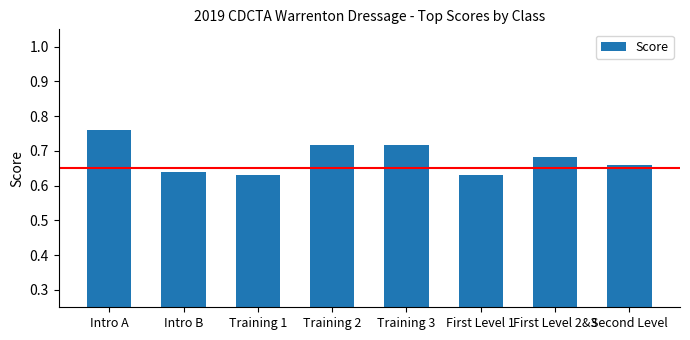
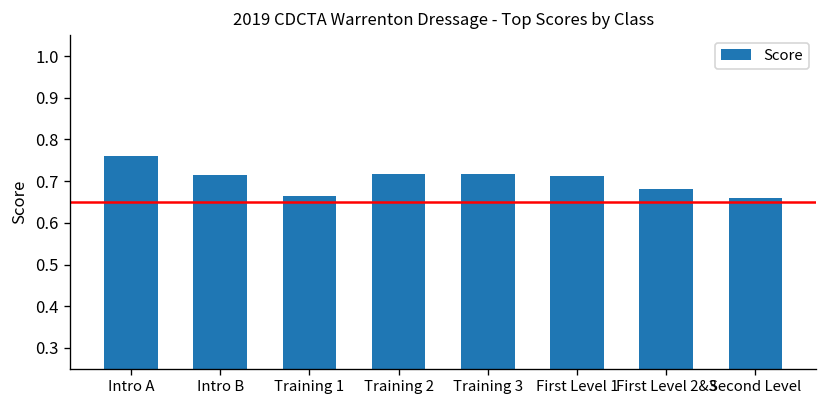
Intro B: 0.64 -> 0.72
Training 1: 0.63 -> 0.67
First Level 1: 0.63 -> 0.71
